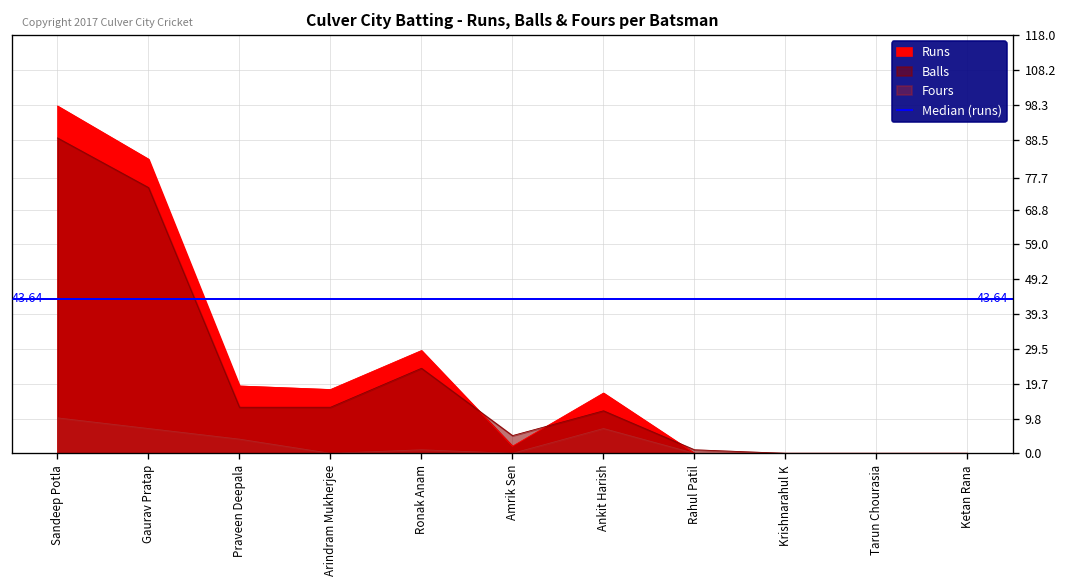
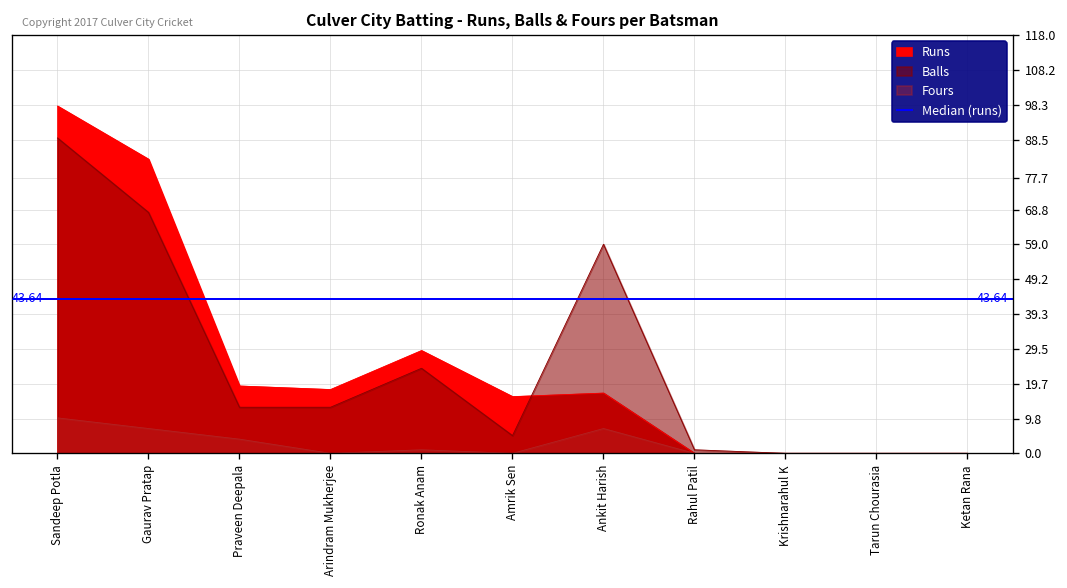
Balls, Gaurav Pratap: 75 -> 68
Runs, Amrik Sen: 2 -> 16
Balls, Ankit Harish: 12 -> 59
